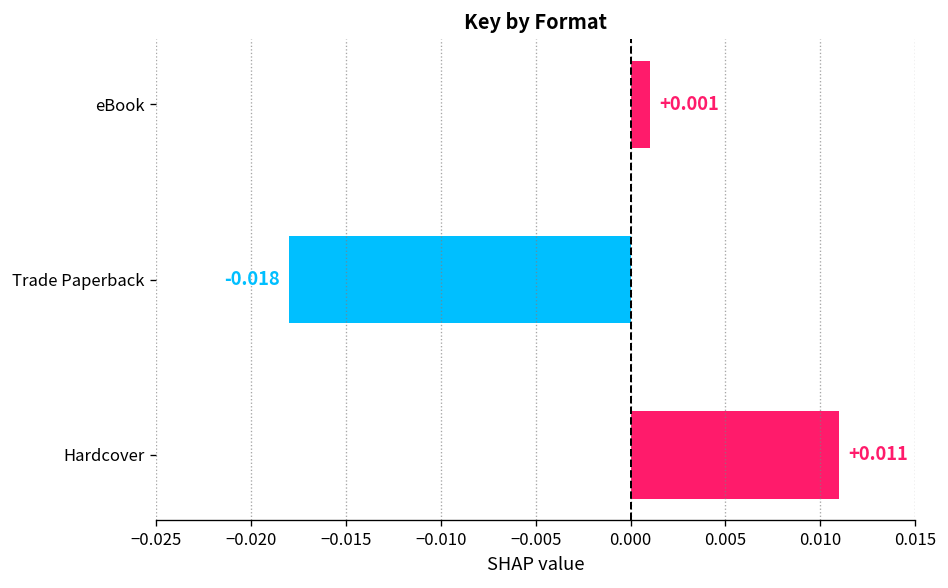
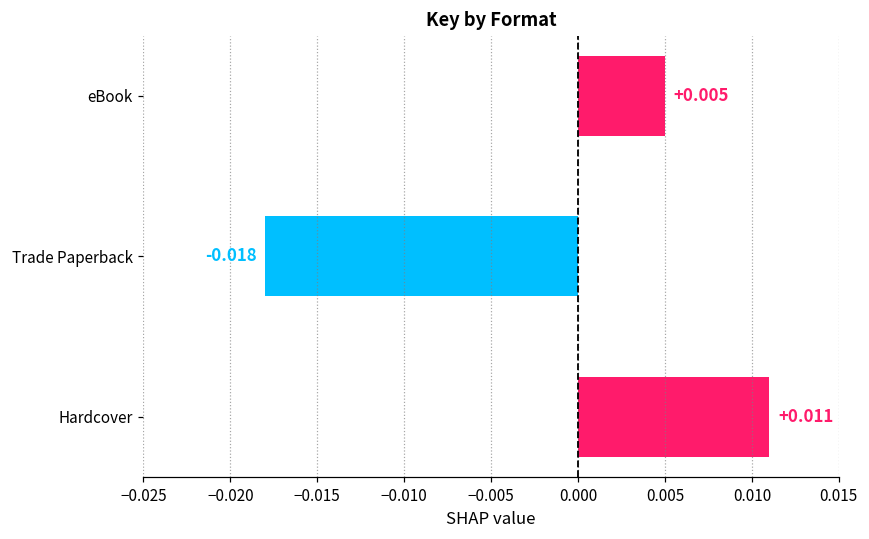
eBook: +0.001 -> +0.005
